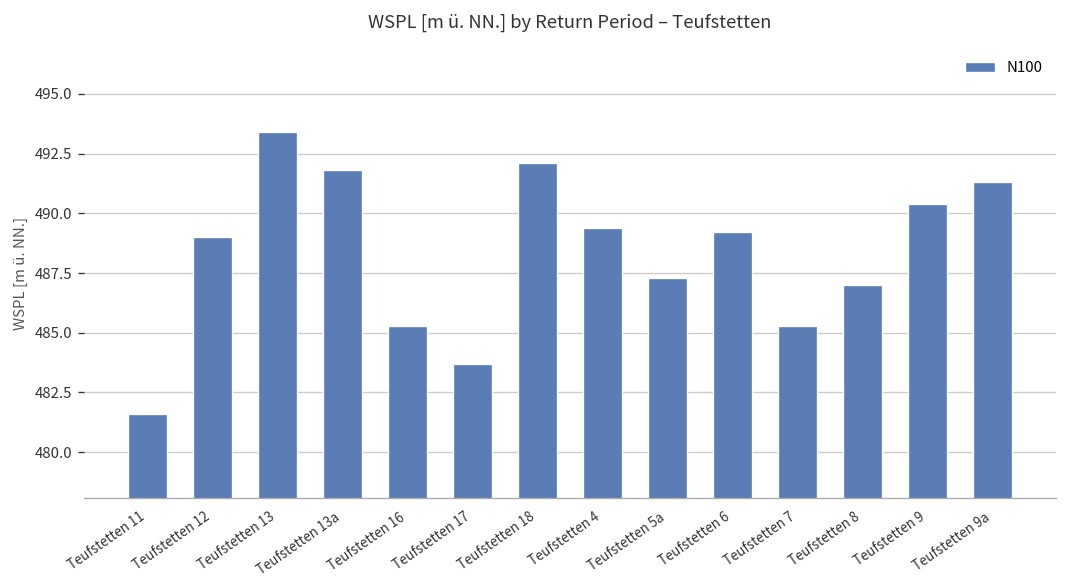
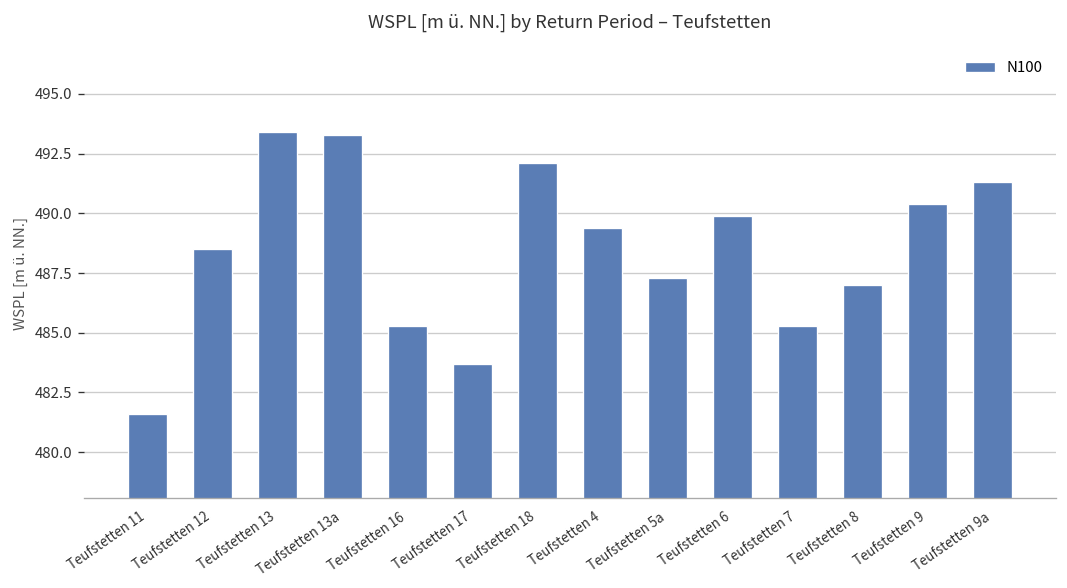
Teufstetten 12: 489.0 -> 488.5
Teufstetten 13a: 491.8 -> 493.3
Teufstetten 6: 489.2 -> 489.9
